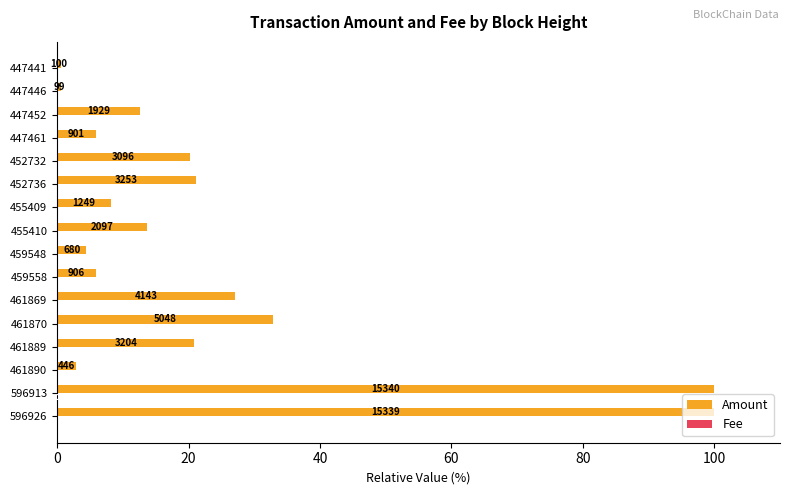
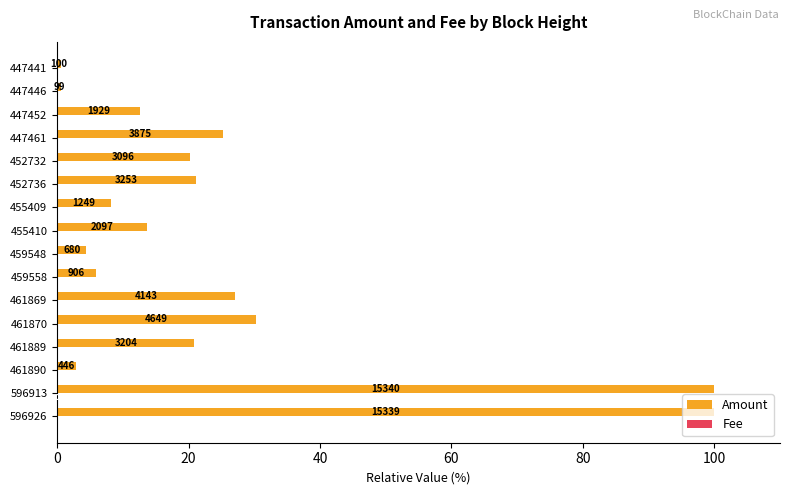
Amount, 447461: 901 -> 3875
Amount, 461870: 5048 -> 4649
